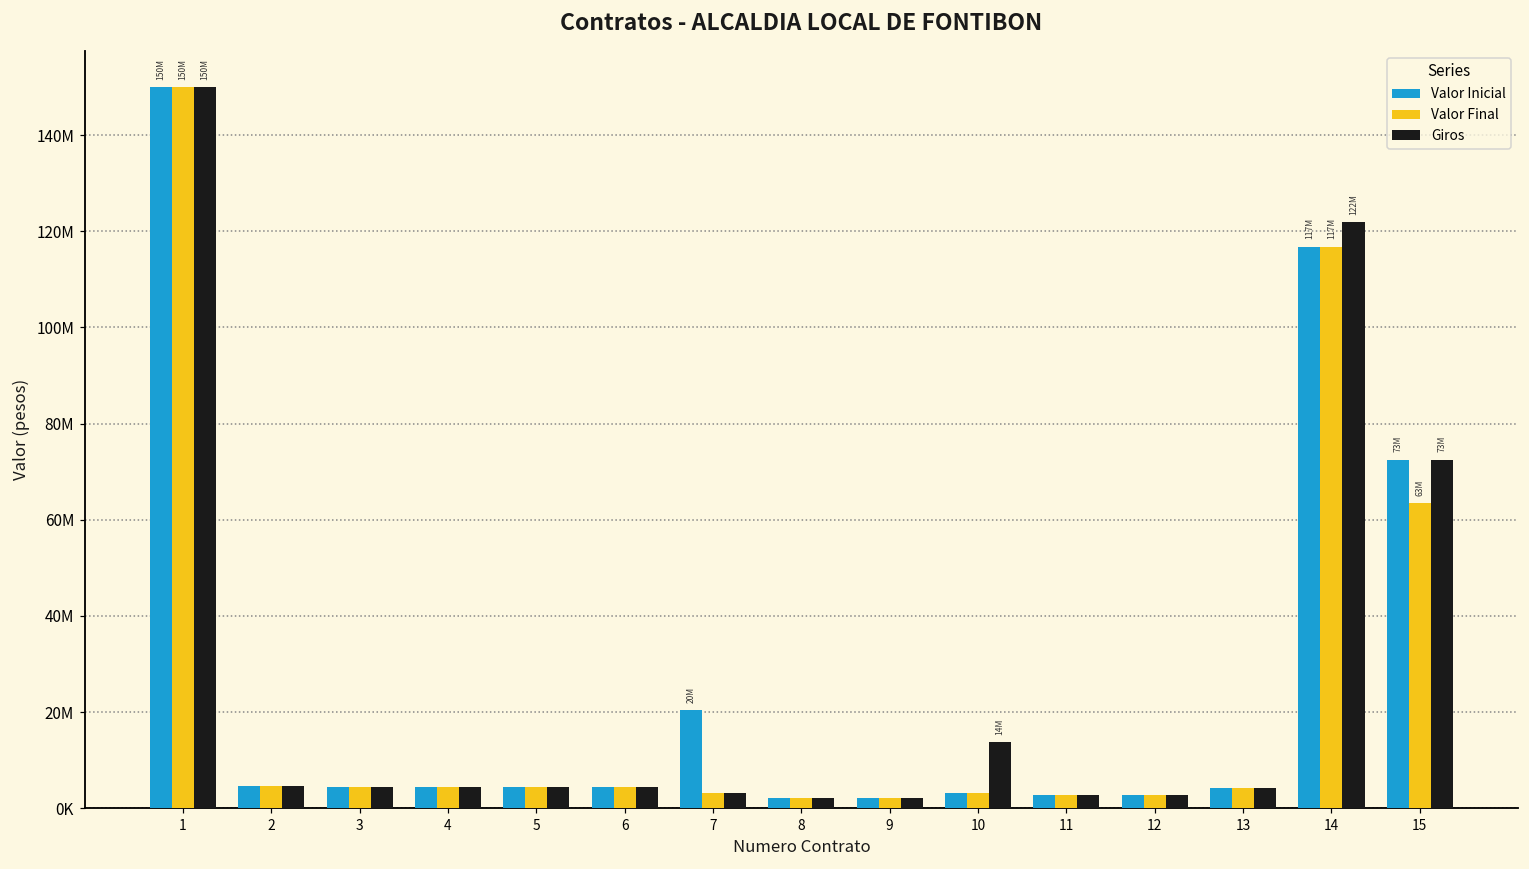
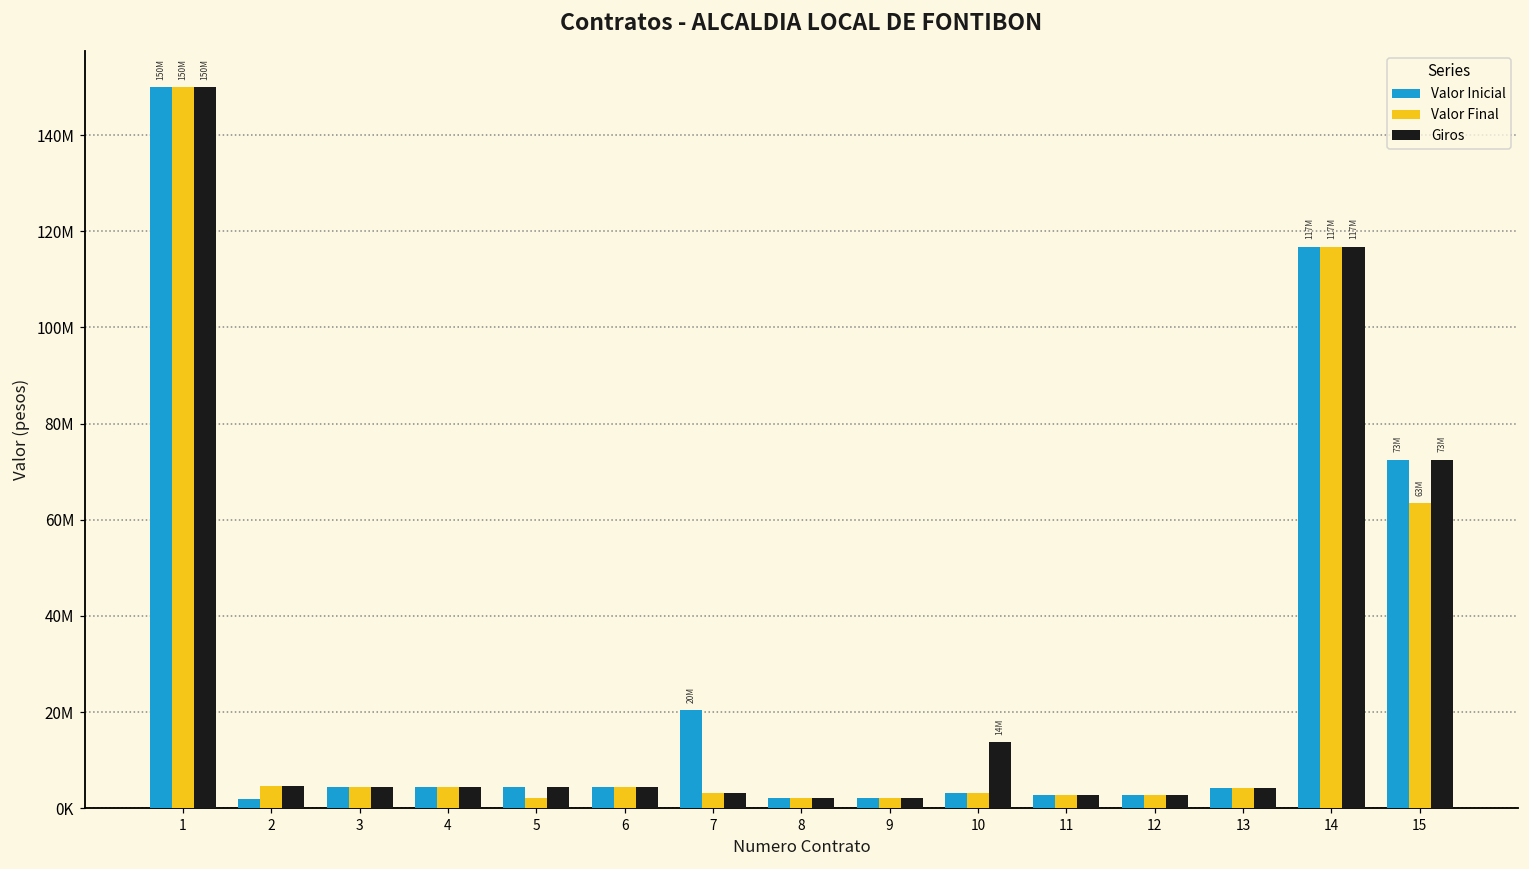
Valor Inicial, 2: 5000000 -> 2000000
Valor Final, 5: 4000000 -> 2000000
Giros, 14: 122M -> 117M
